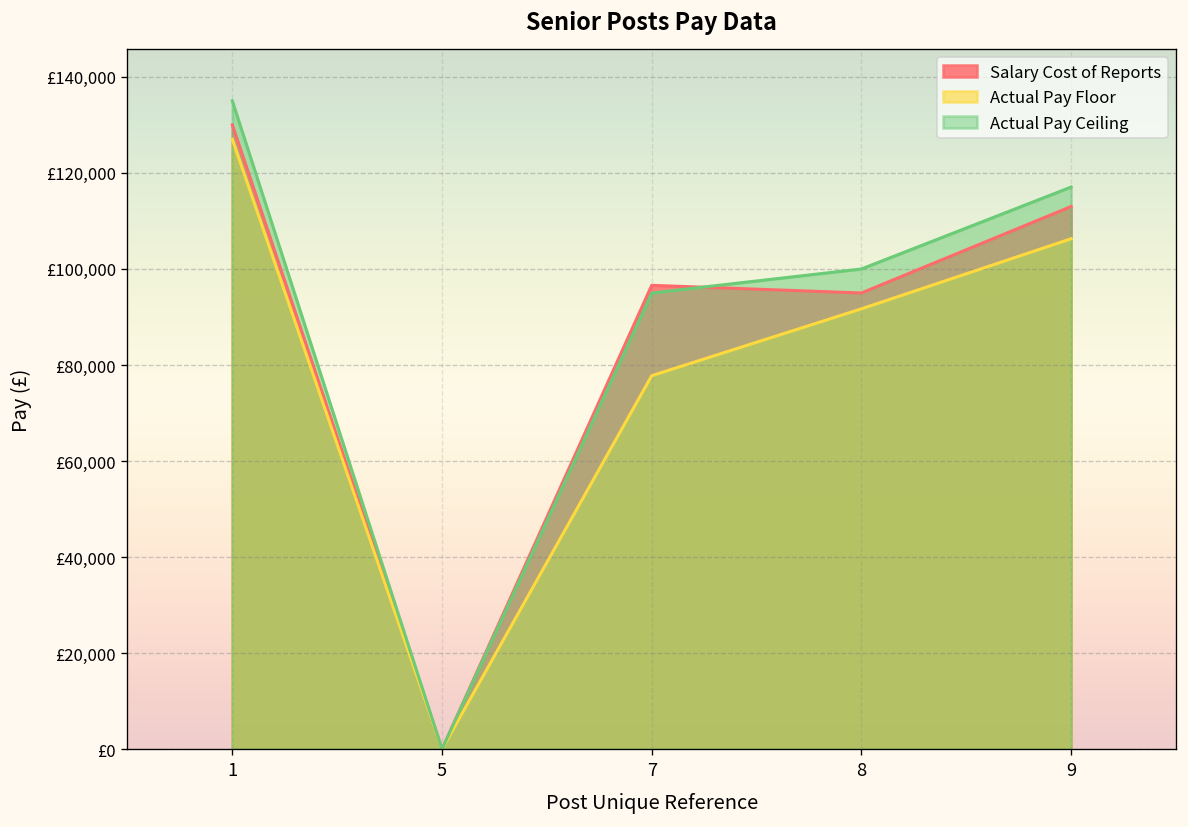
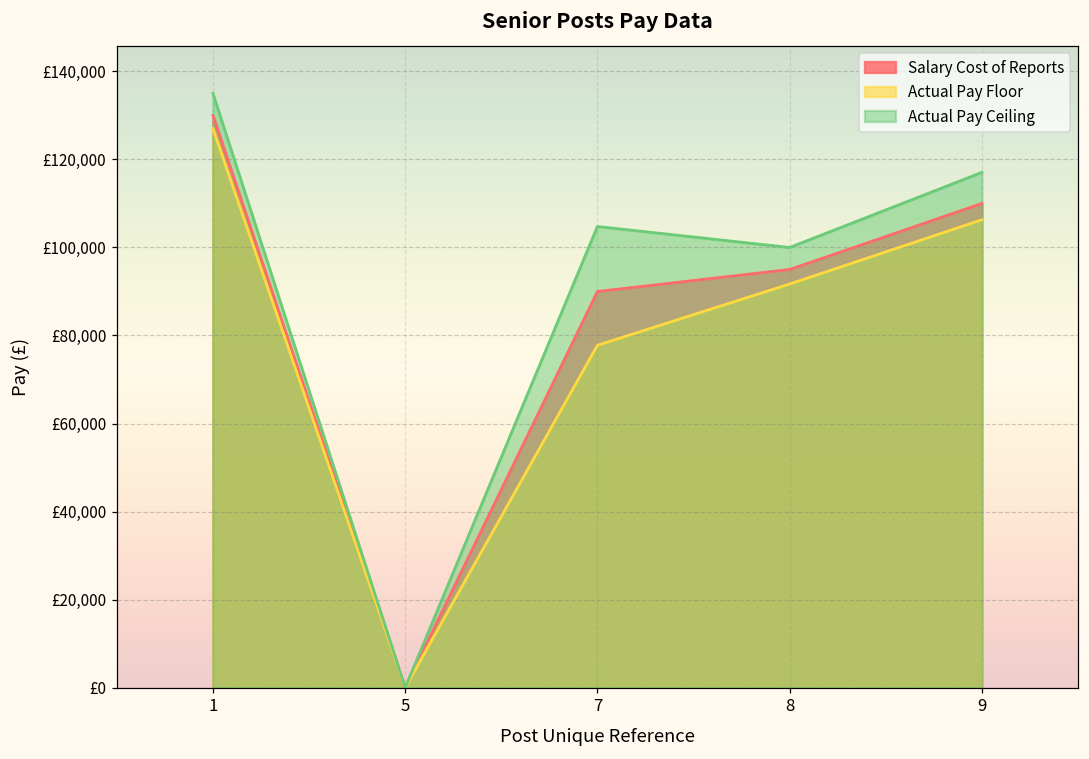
Salary Cost of Reports, 7: £97,000 -> £90,000
Actual Pay Ceiling, 7: £95,000 -> £105,000
Salary Cost of Reports, 9: £113,000 -> £110,000
